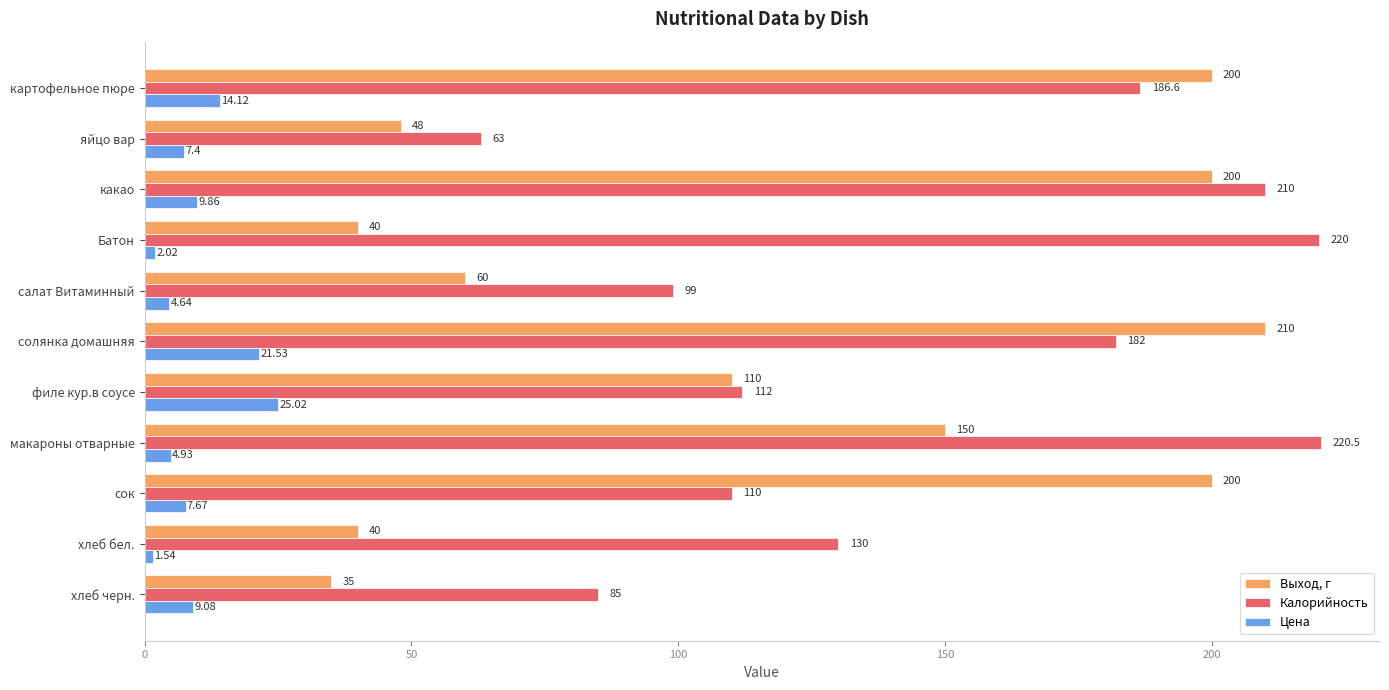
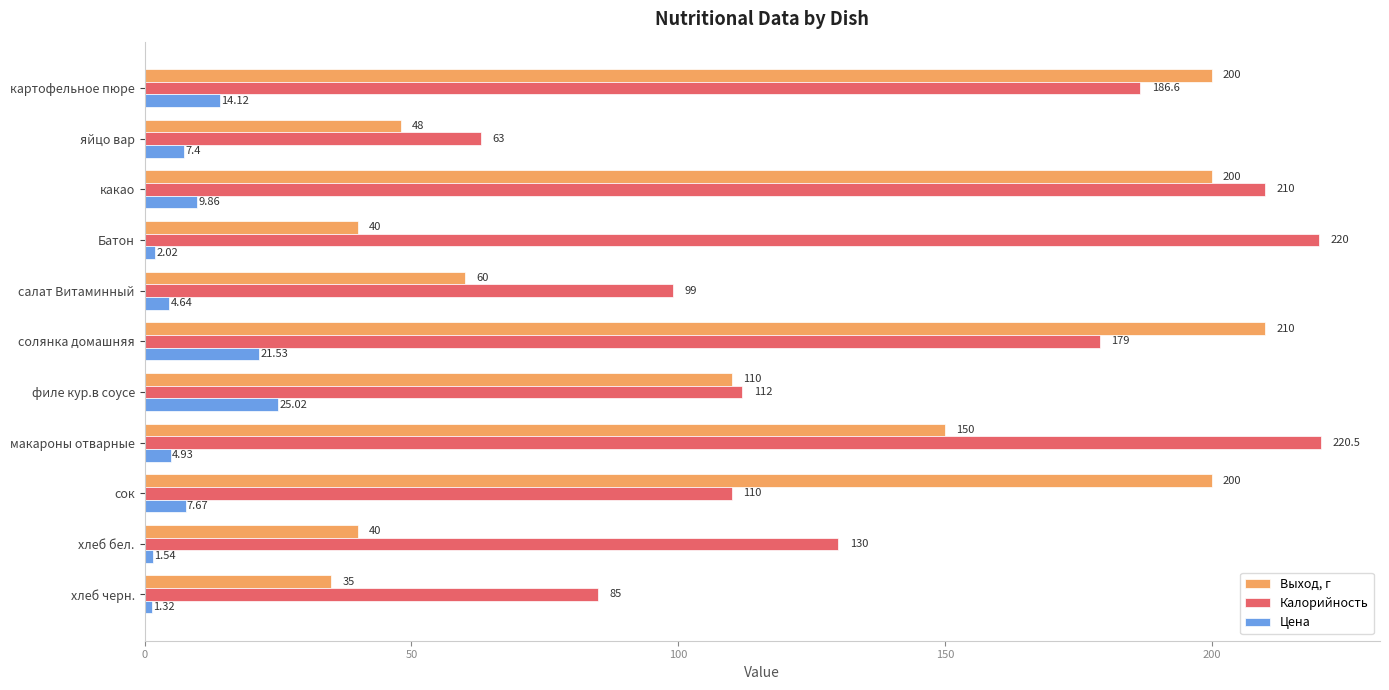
Калорийность, солянка домашняя: 182 -> 179
Цена, хлеб черн.: 9.08 -> 1.32
